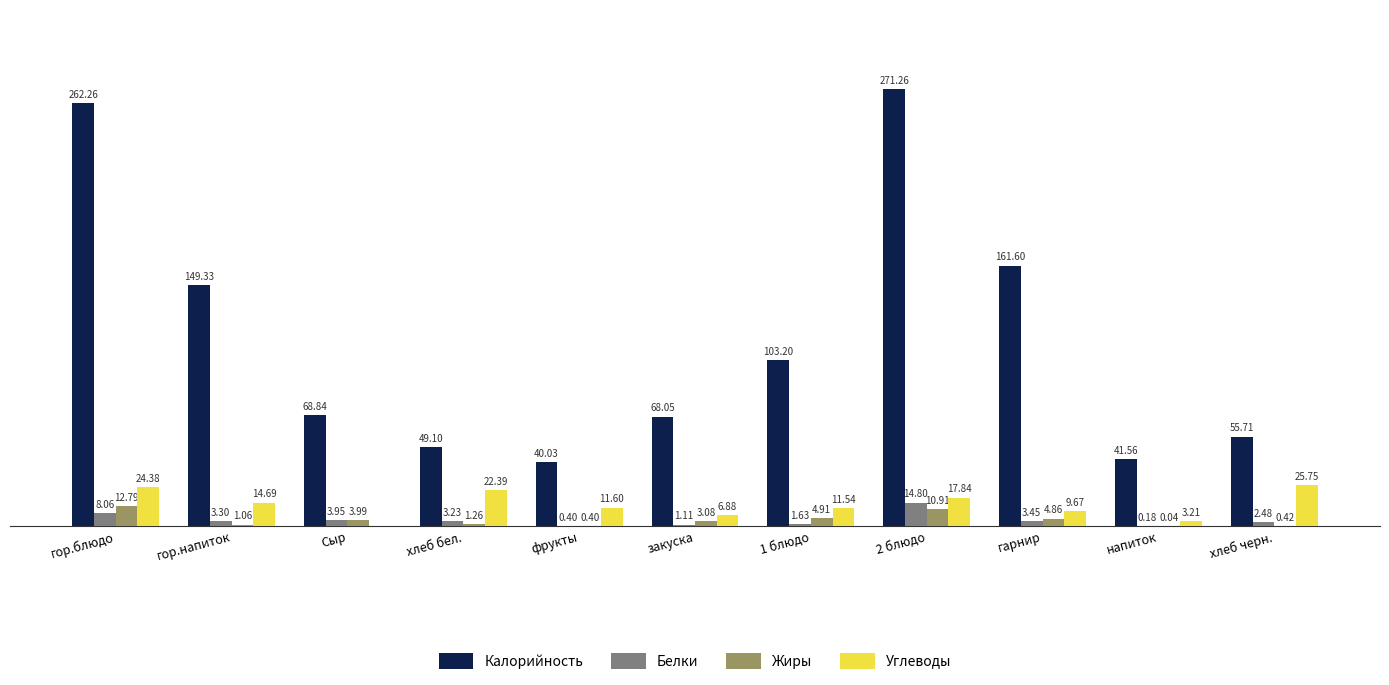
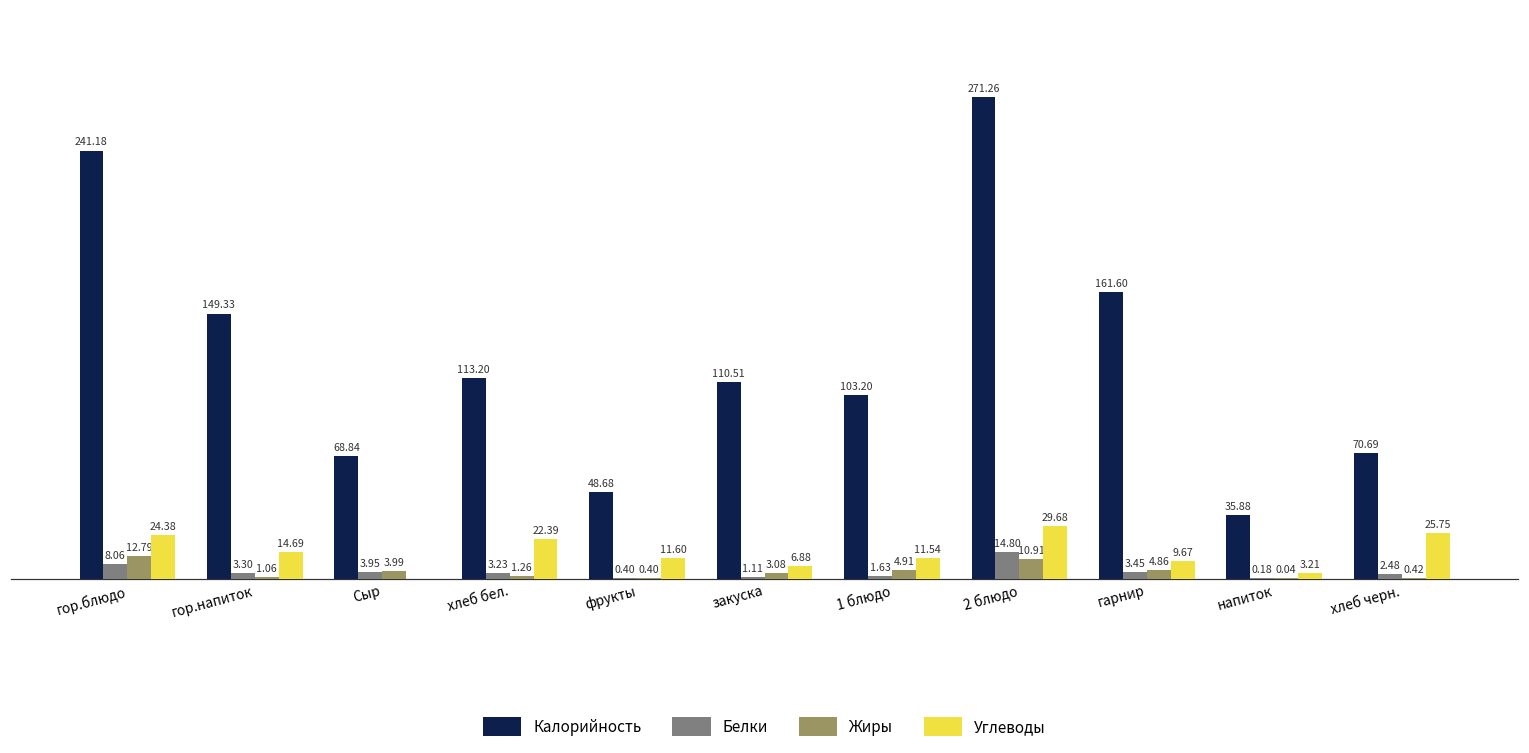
Калорийность, гор.блюдо: 262.26 -> 241.18
Калорийность, хлеб бел.: 49.10 -> 113.20
Калорийность, фрукты: 40.03 -> 48.68
Калорийность, закуска: 68.05 -> 110.51
Углеводы, 2 блюдо: 17.84 -> 29.68
Калорийность, напиток: 41.56 -> 35.88
Калорийность, хлеб черн.: 55.71 -> 70.69
